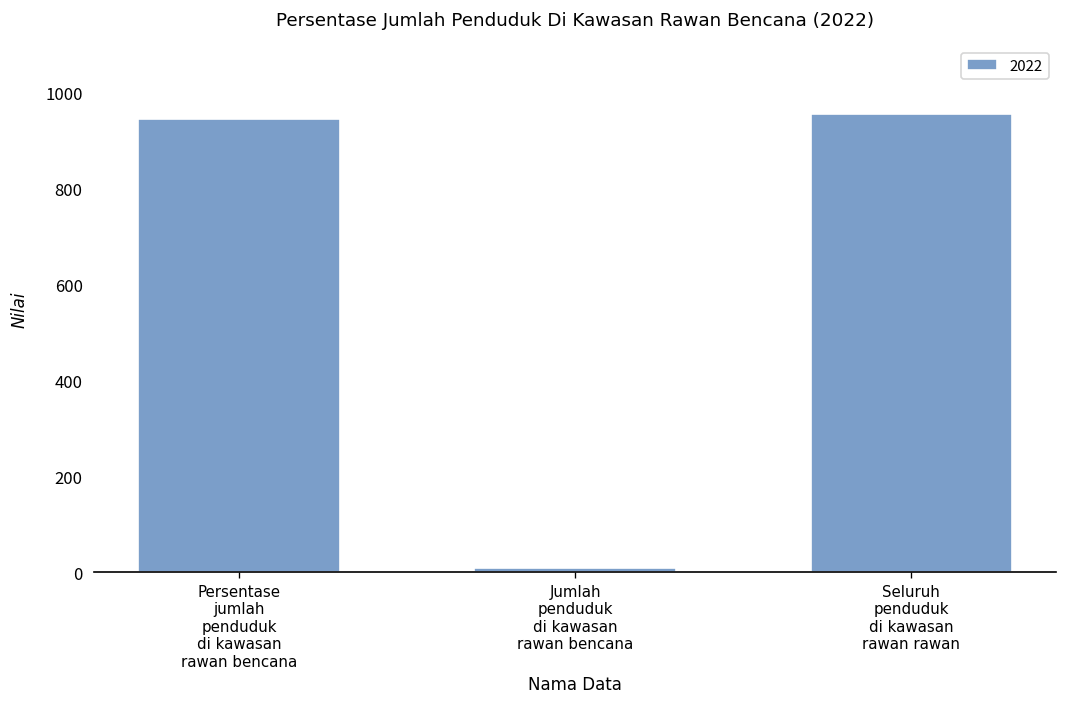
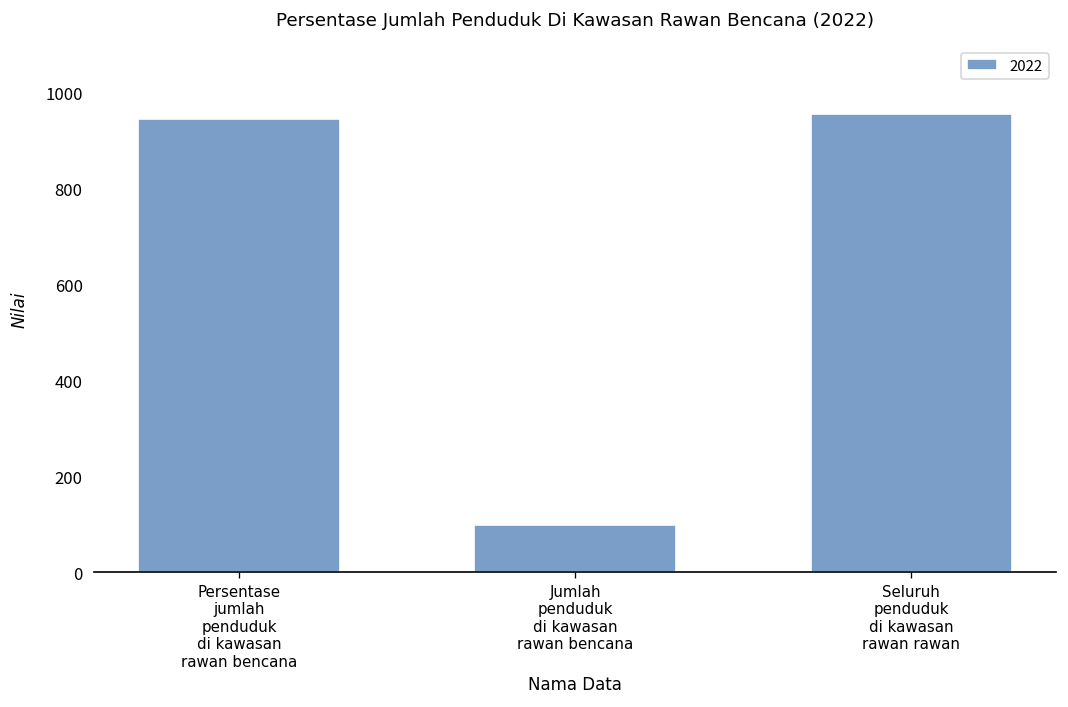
Jumlah penduduk di kawasan rawan bencana: 10 -> 100
